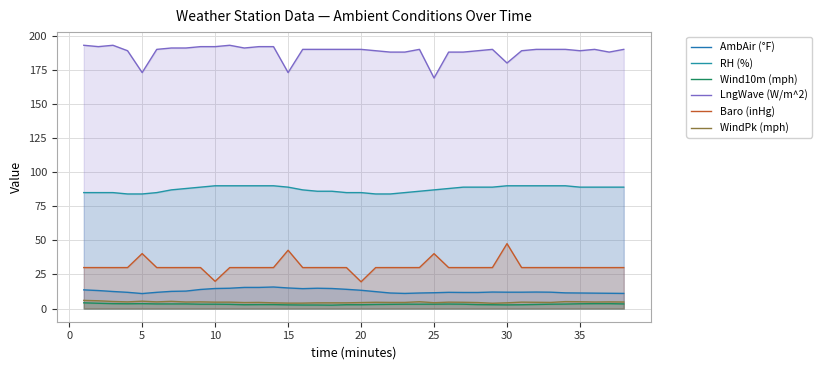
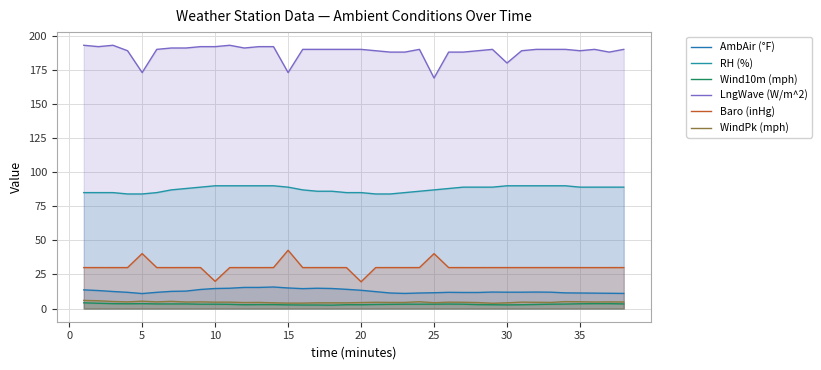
Baro (inHg), 30: 48 -> 30
